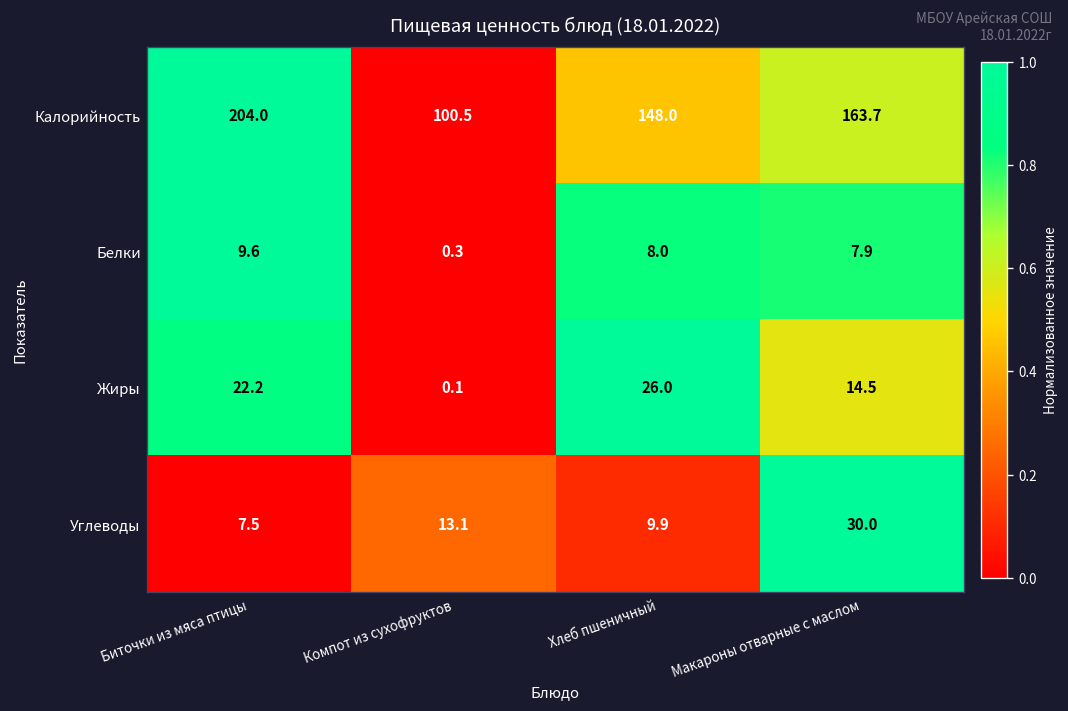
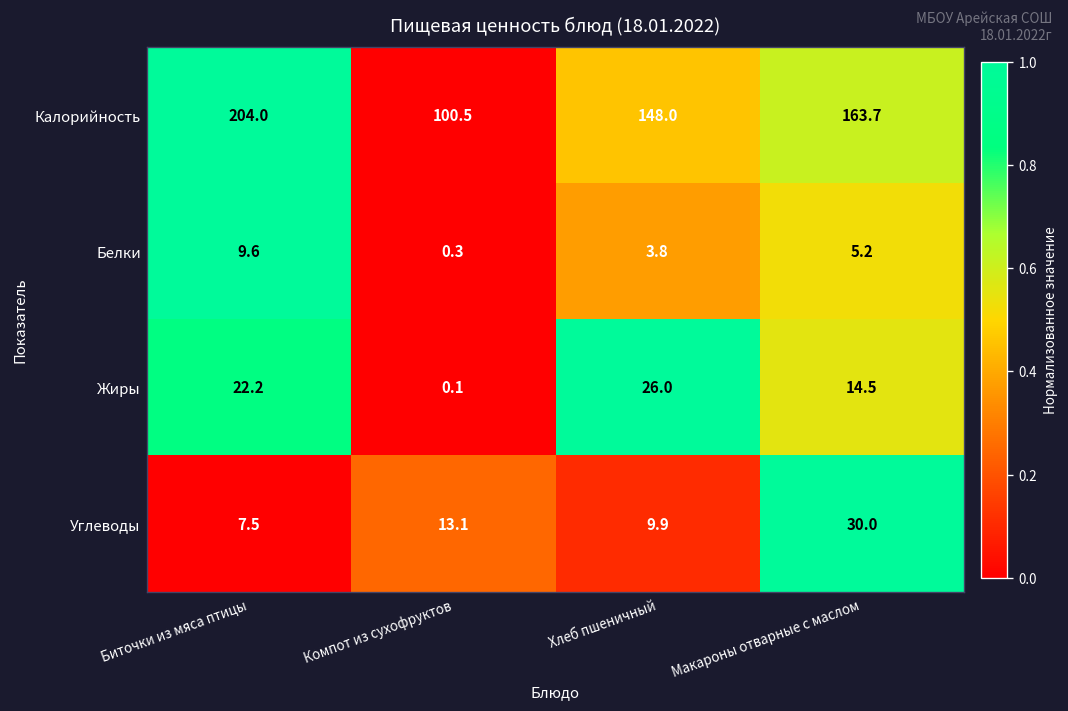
Белки, Хлеб пшеничный: 8.0 -> 3.8
Белки, Макароны отварные с маслом: 7.9 -> 5.2
